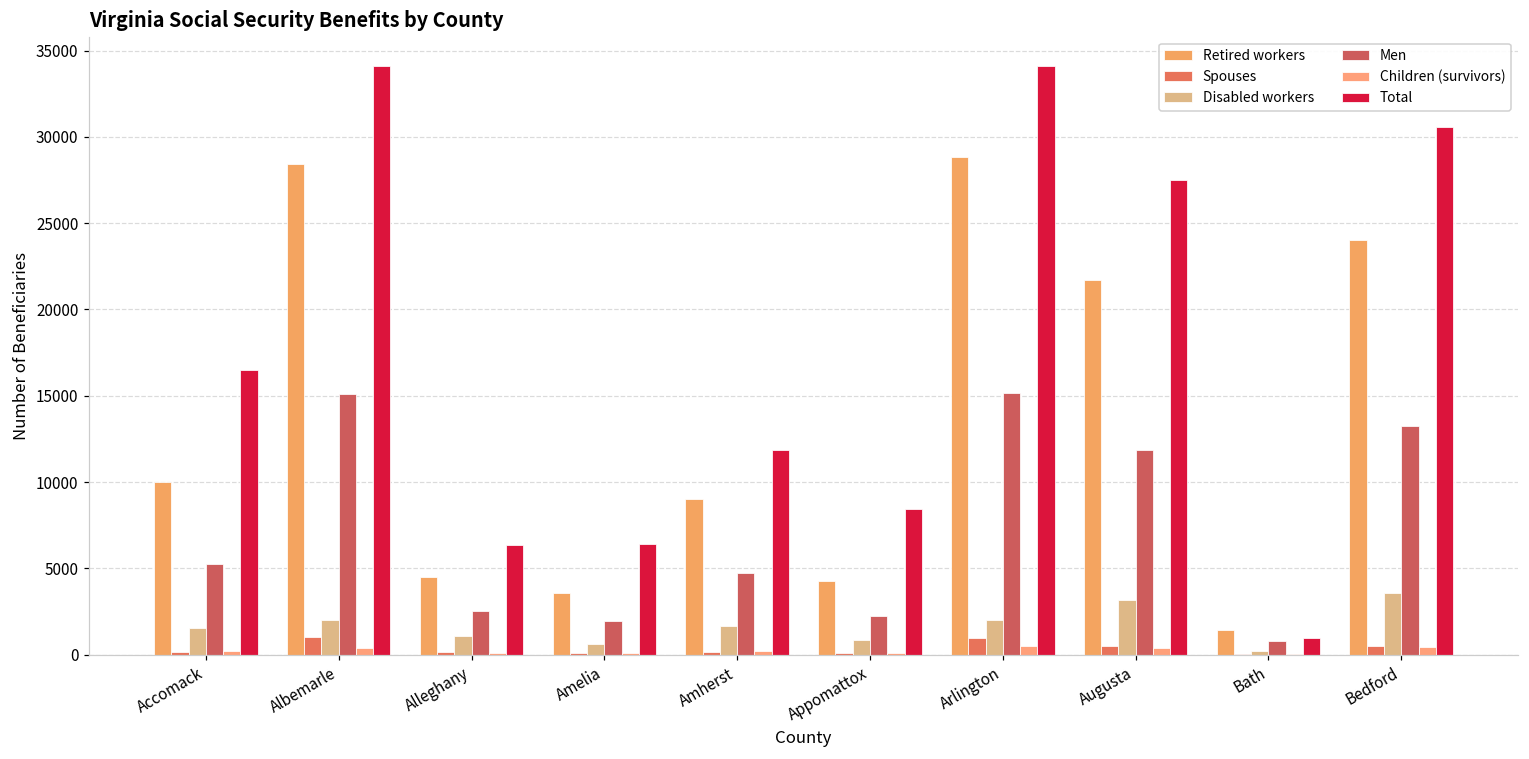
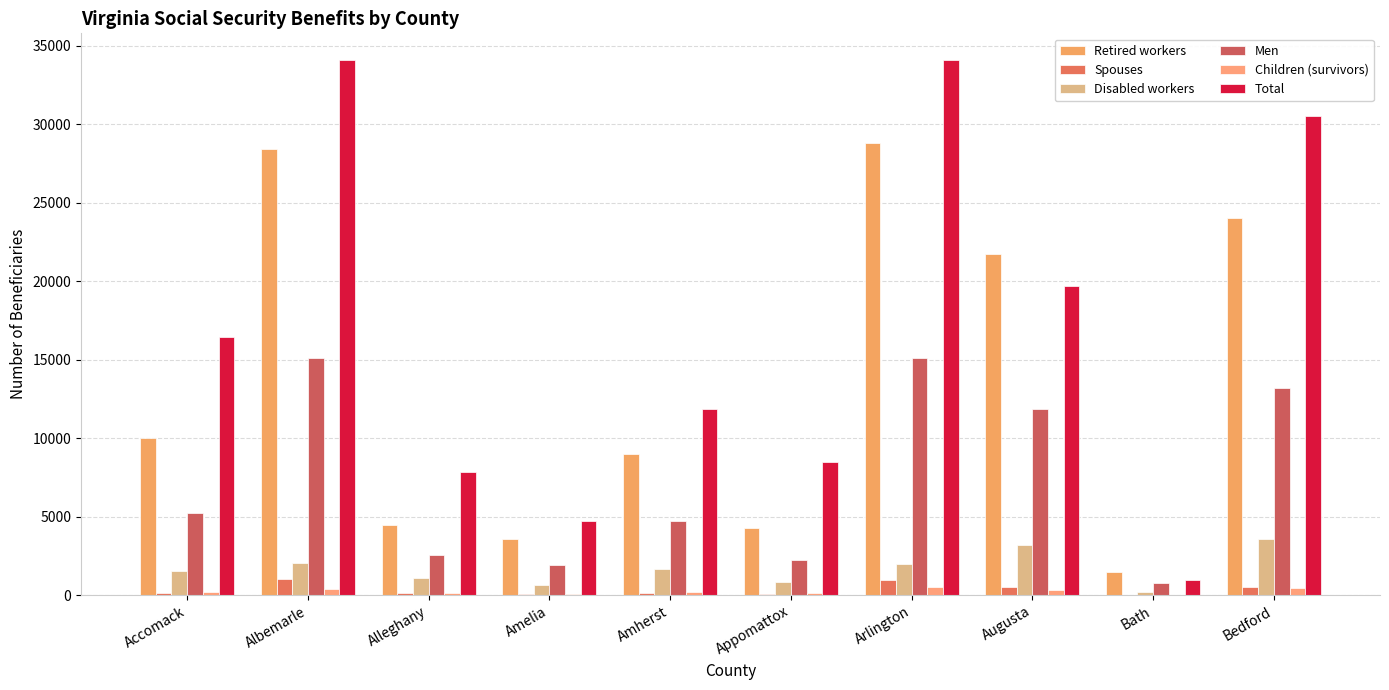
Total, Alleghany: 6400 -> 7900
Total, Amelia: 6400 -> 4700
Total, Augusta: 27500 -> 19700
